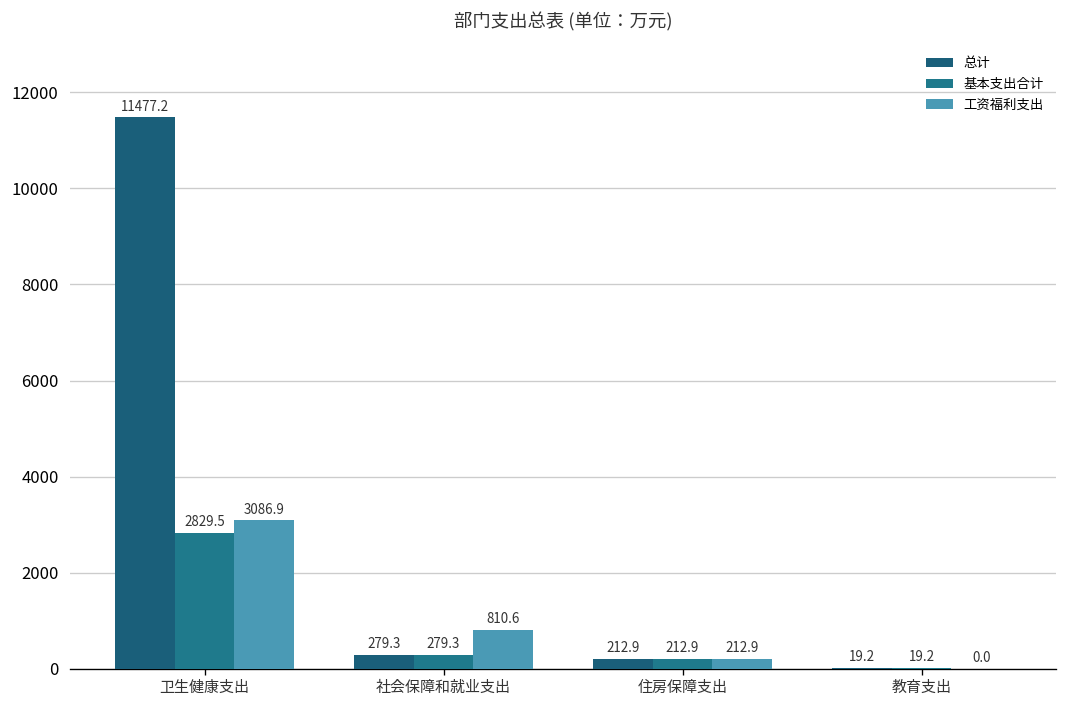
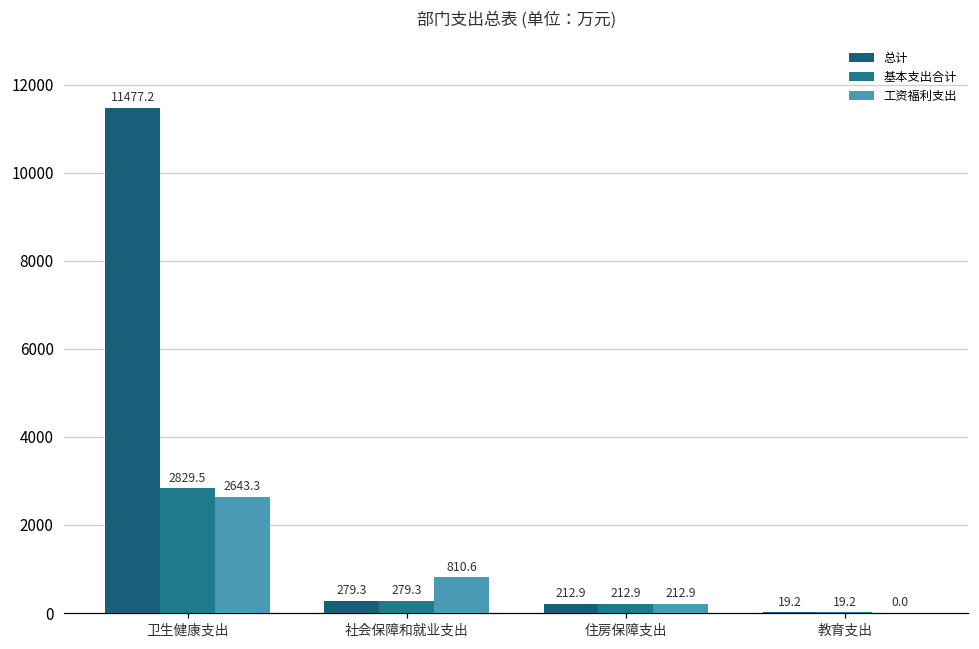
工资福利支出, 卫生健康支出: 3086.9 -> 2643.3
